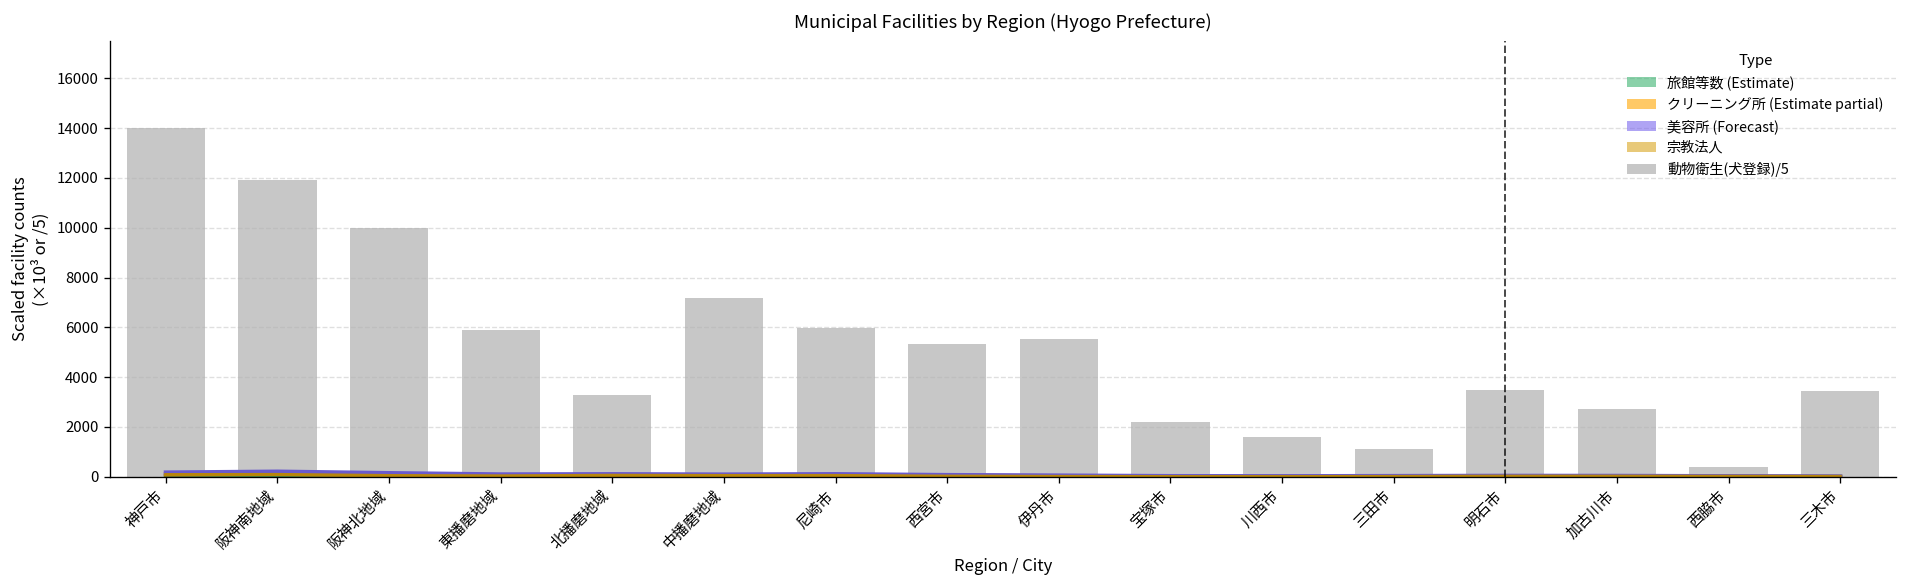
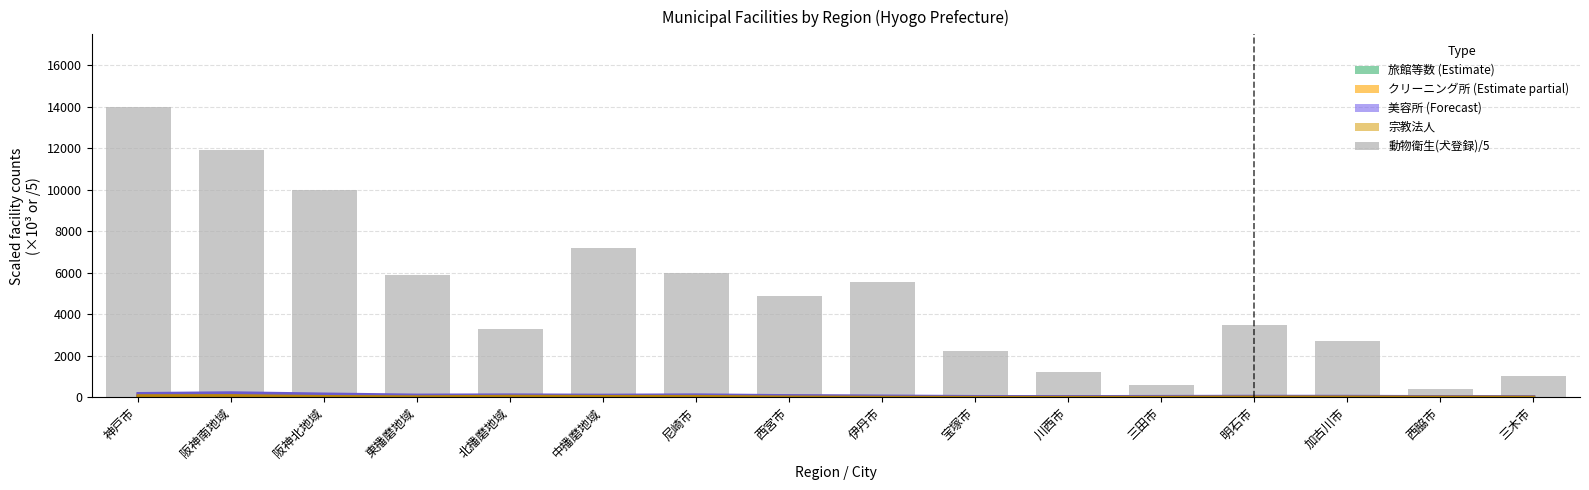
動物衛生(犬登録)/5, 西宮市: 5300 -> 4900
動物衛生(犬登録)/5, 川西市: 1600 -> 1200
動物衛生(犬登録)/5, 三田市: 1100 -> 600
動物衛生(犬登録)/5, 三木市: 3400 -> 1000
